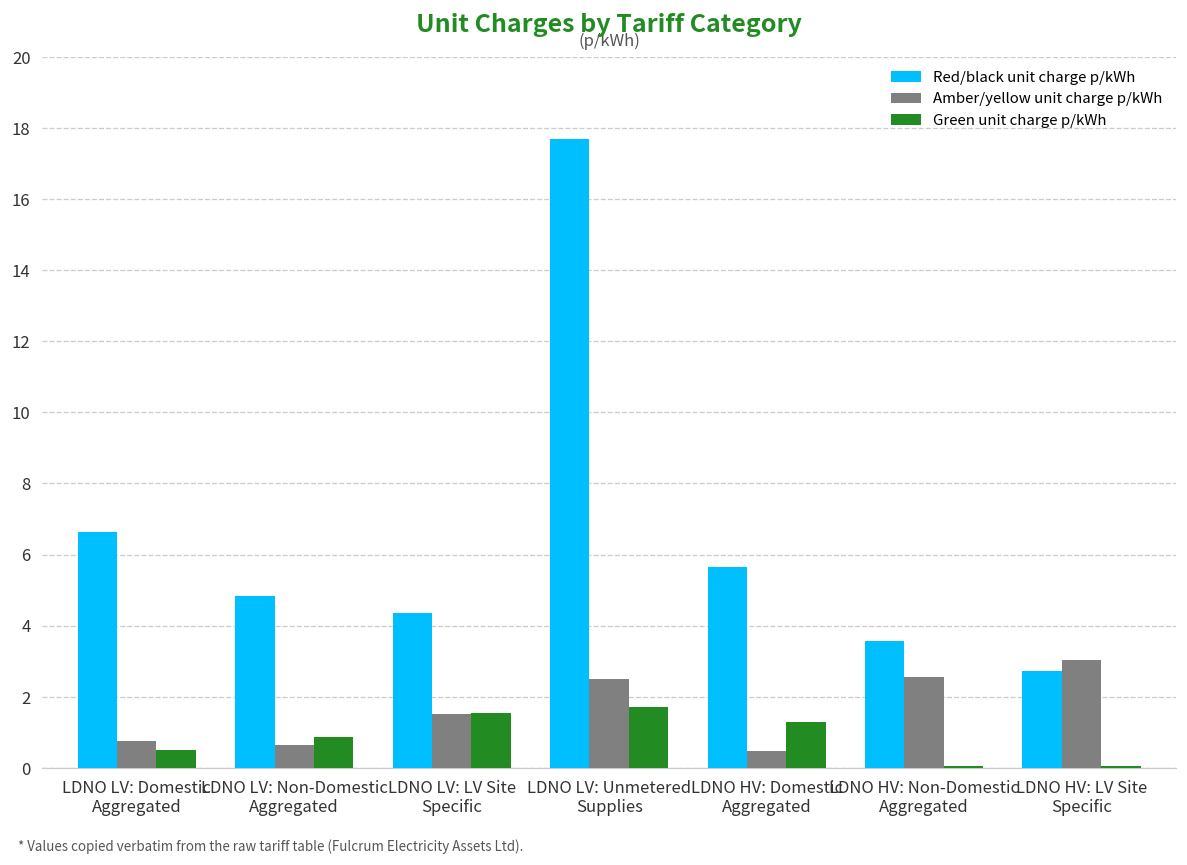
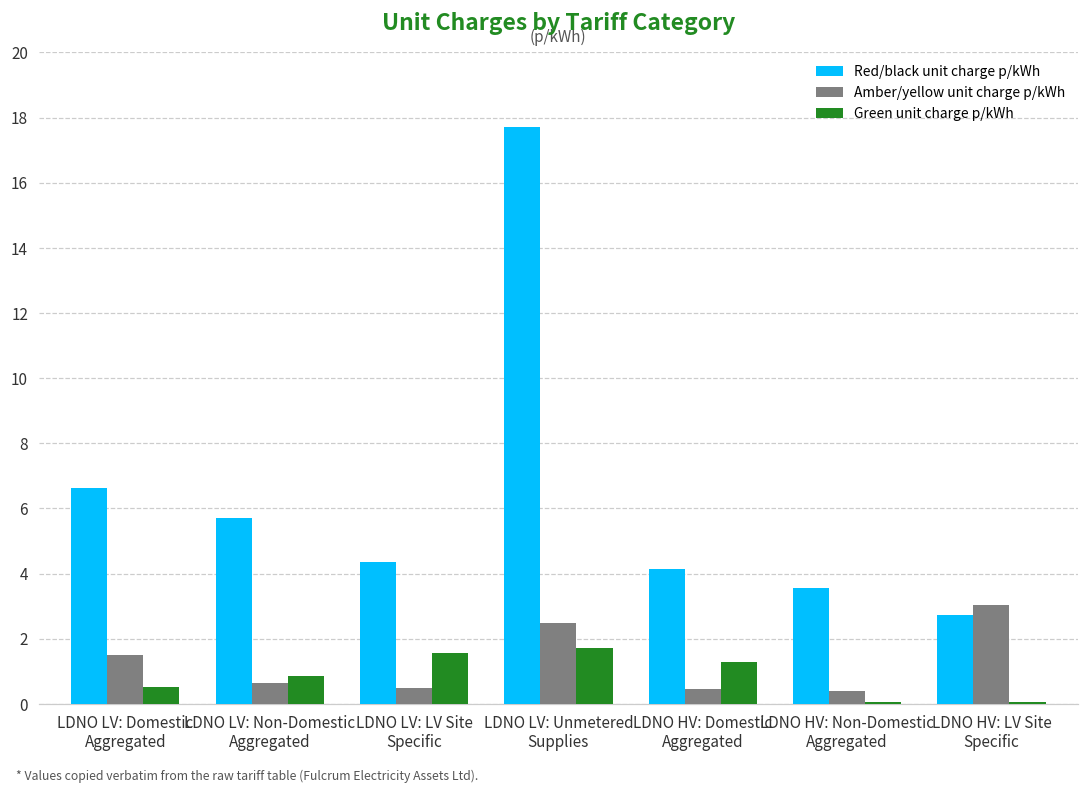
Amber/yellow unit charge p/kWh, LDNO LV: Domestic Aggregated: 0.8 -> 1.5
Red/black unit charge p/kWh, LDNO LV: Non-Domestic Aggregated: 4.8 -> 5.7
Amber/yellow unit charge p/kWh, LDNO LV: LV Site Specific: 1.5 -> 0.5
Red/black unit charge p/kWh, LDNO HV: Domestic Aggregated: 5.6 -> 4.2
Amber/yellow unit charge p/kWh, LDNO HV: Non-Domestic Aggregated: 2.6 -> 0.4
